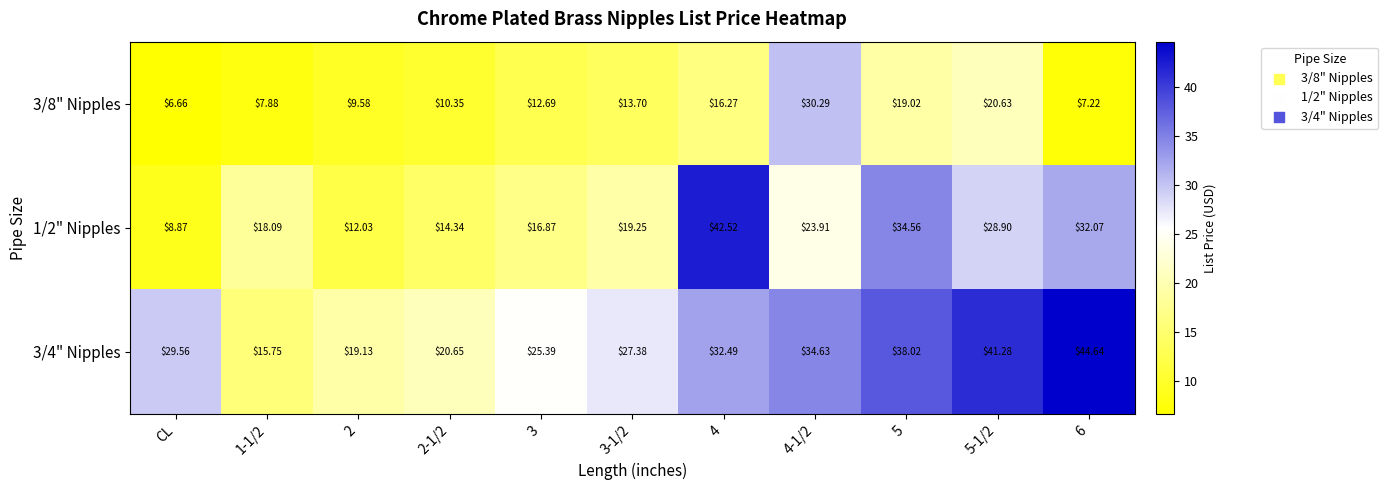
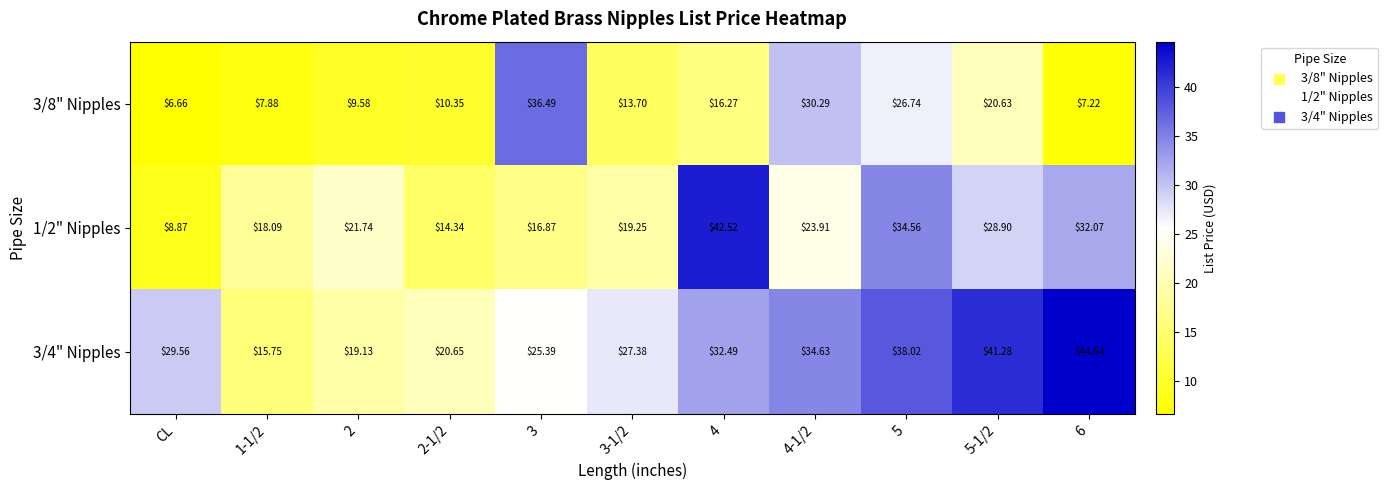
3/8" Nipples, 3: $12.69 -> $36.49
3/8" Nipples, 5: $19.02 -> $26.74
1/2" Nipples, 2: $12.03 -> $21.74
